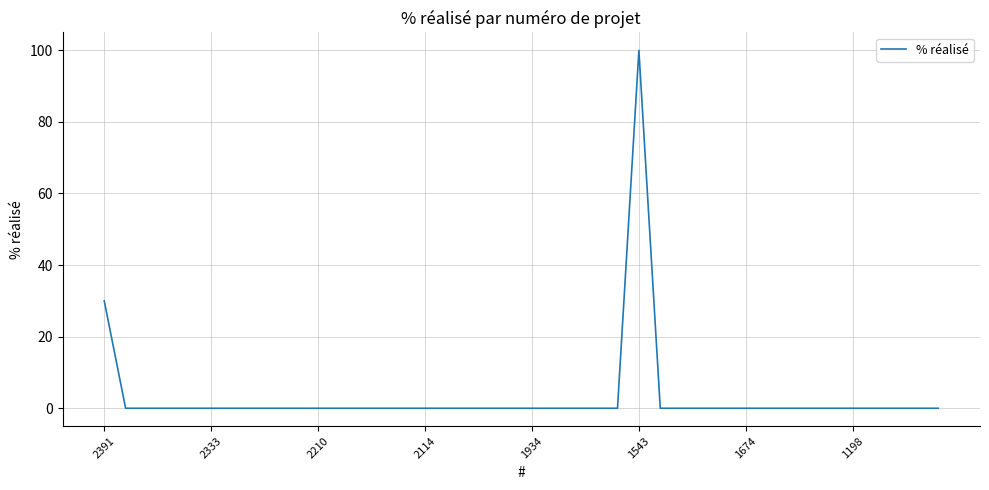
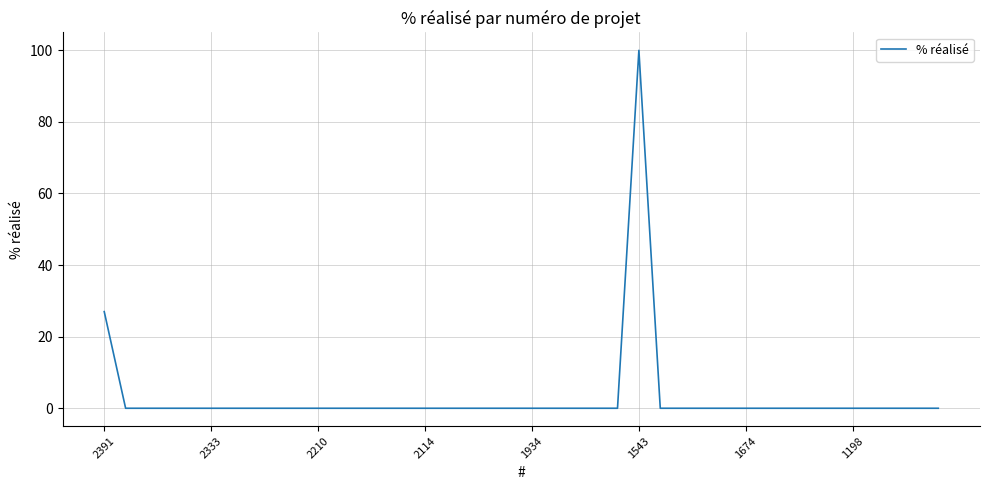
2391: 30 -> 27
